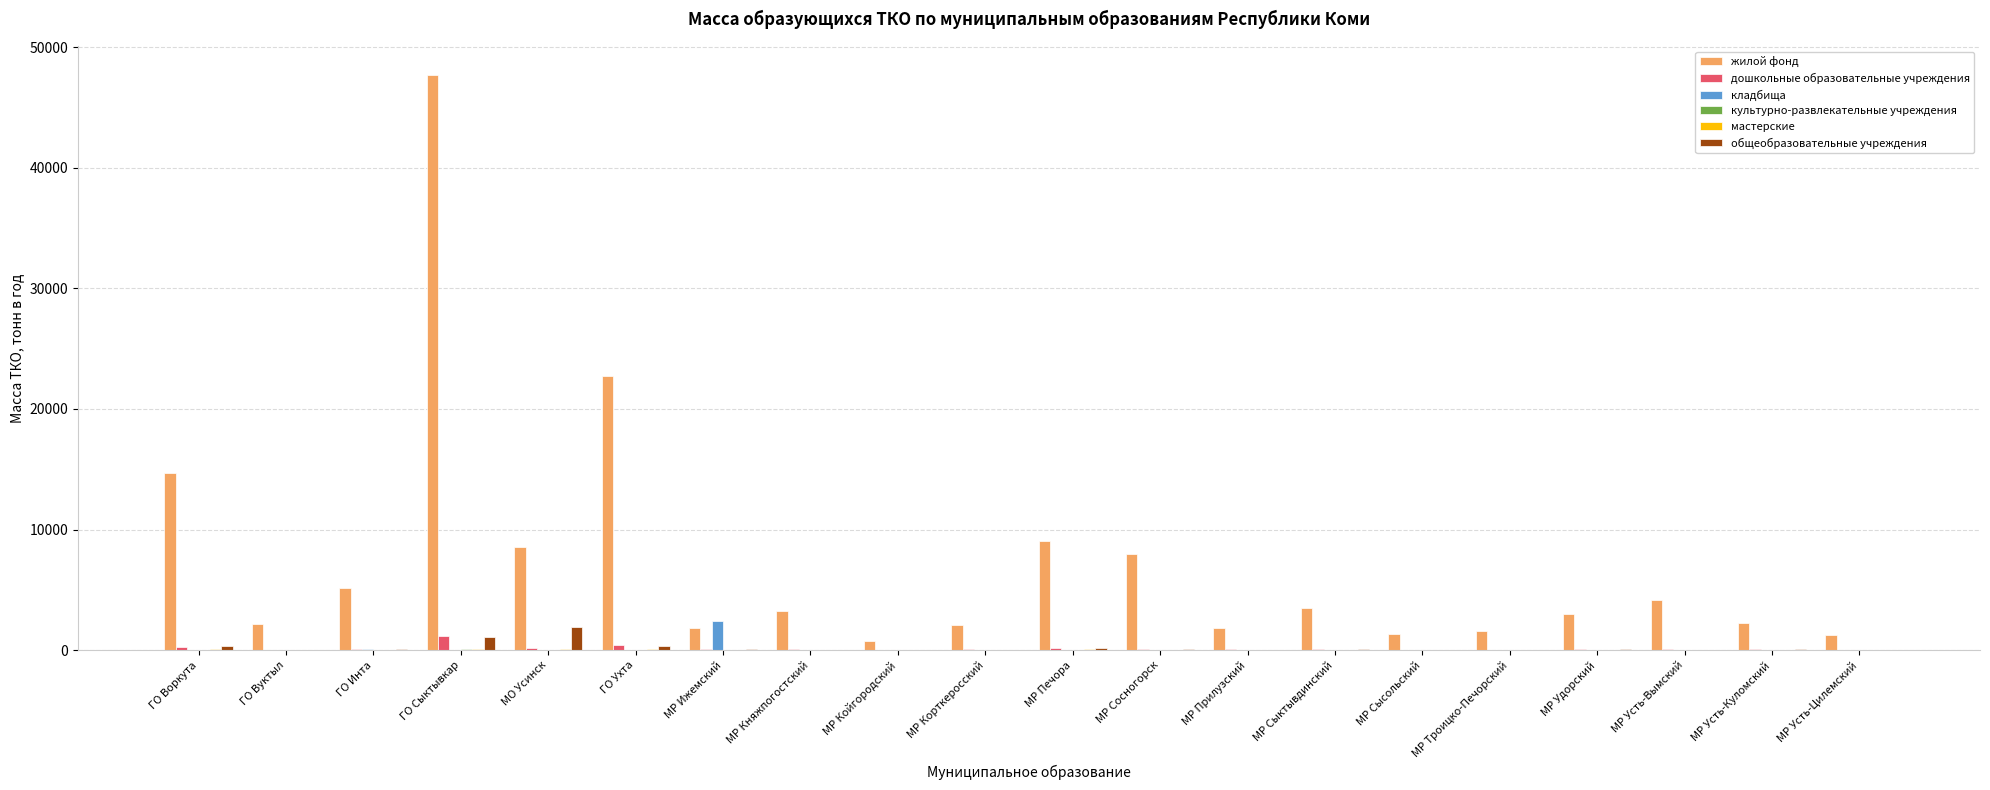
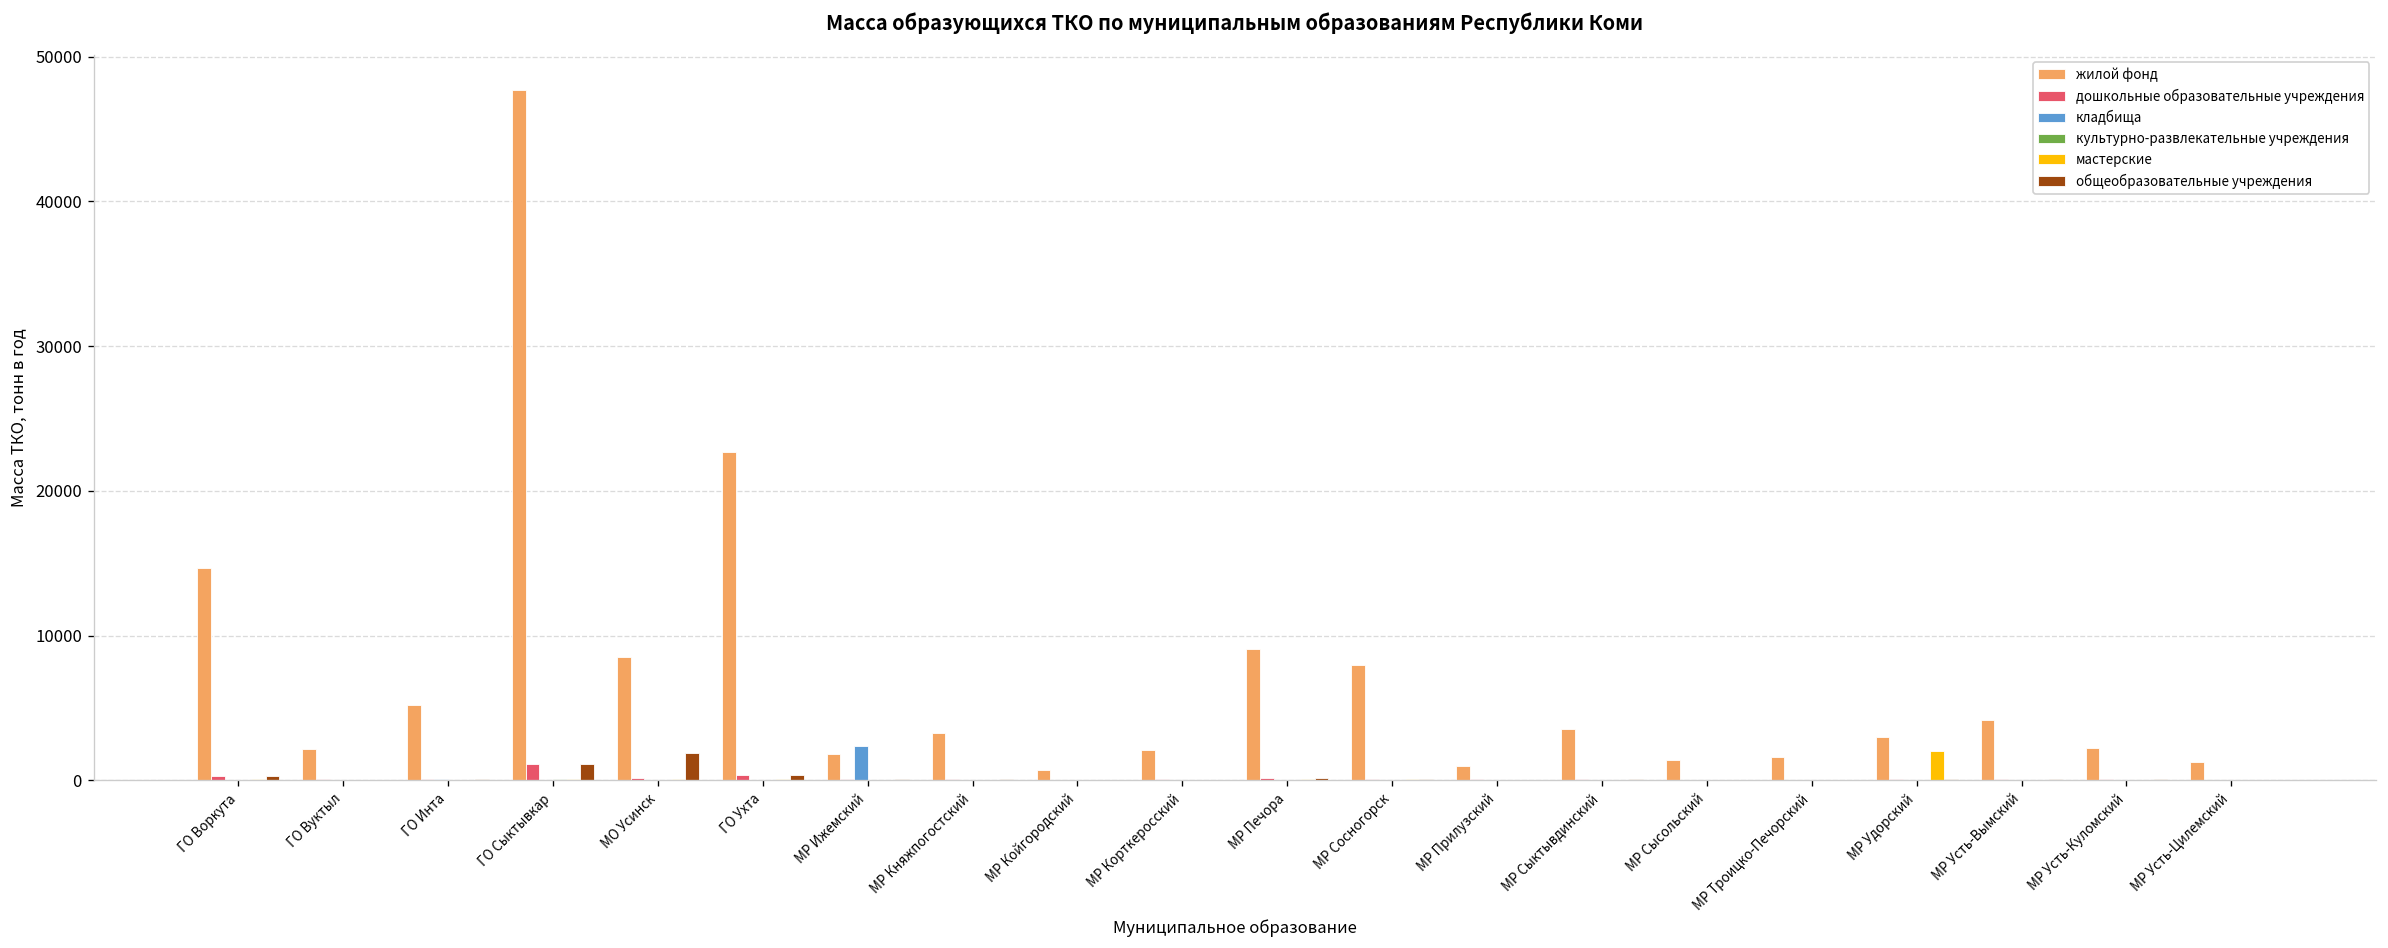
жилой фонд, МР Прилузский: 1900 -> 1000
мастерские, МР Удорский: 0 -> 2000
